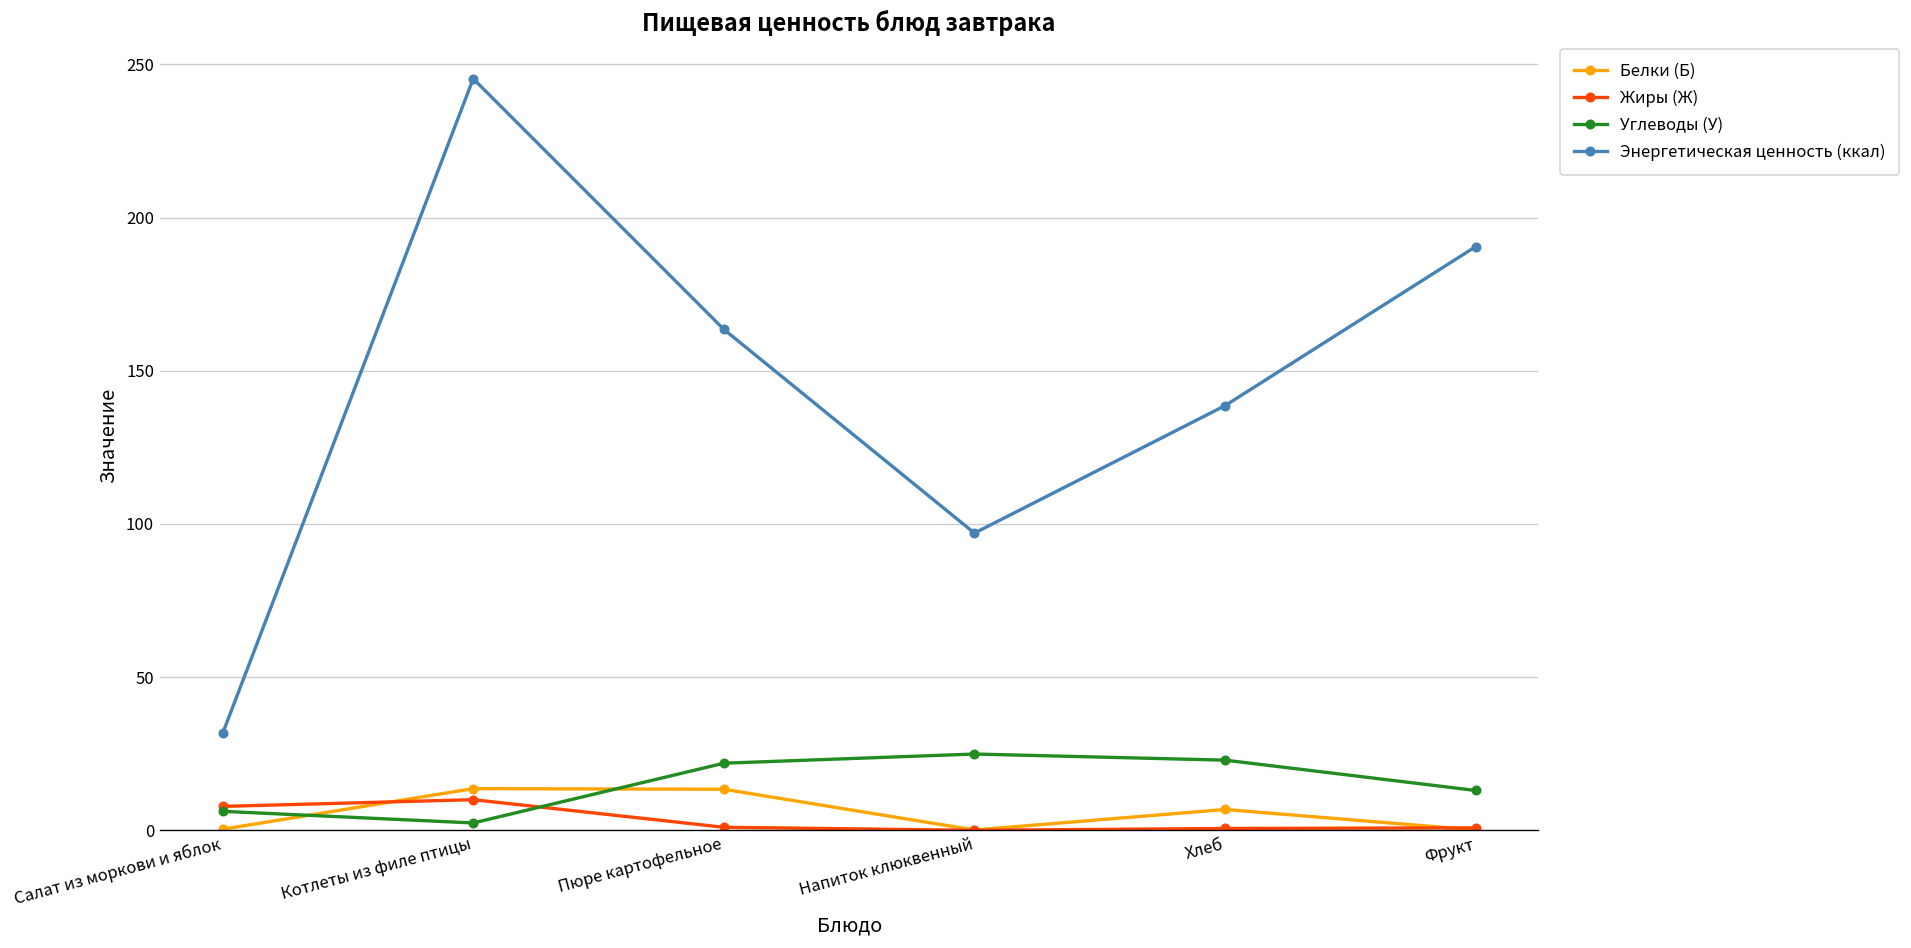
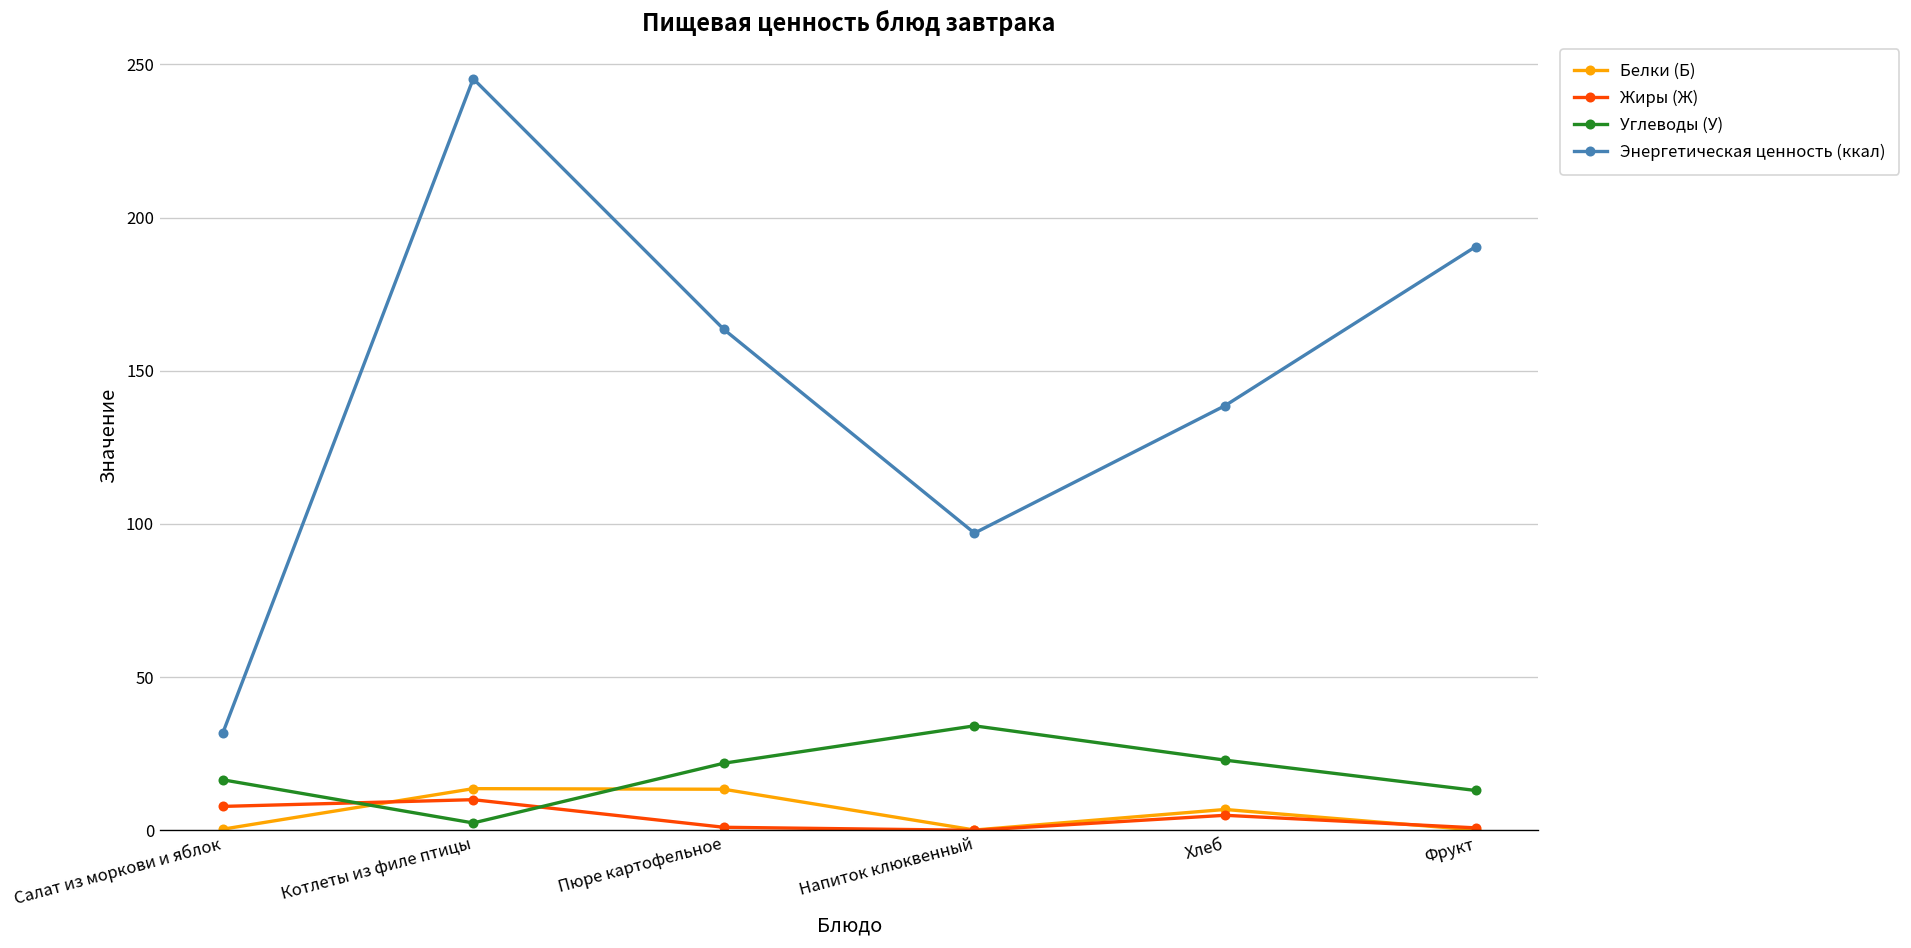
Углеводы (У), Салат из моркови и яблок: 6 -> 17
Углеводы (У), Напиток клюквенный: 25 -> 34
Жиры (Ж), Хлеб: 1 -> 5
